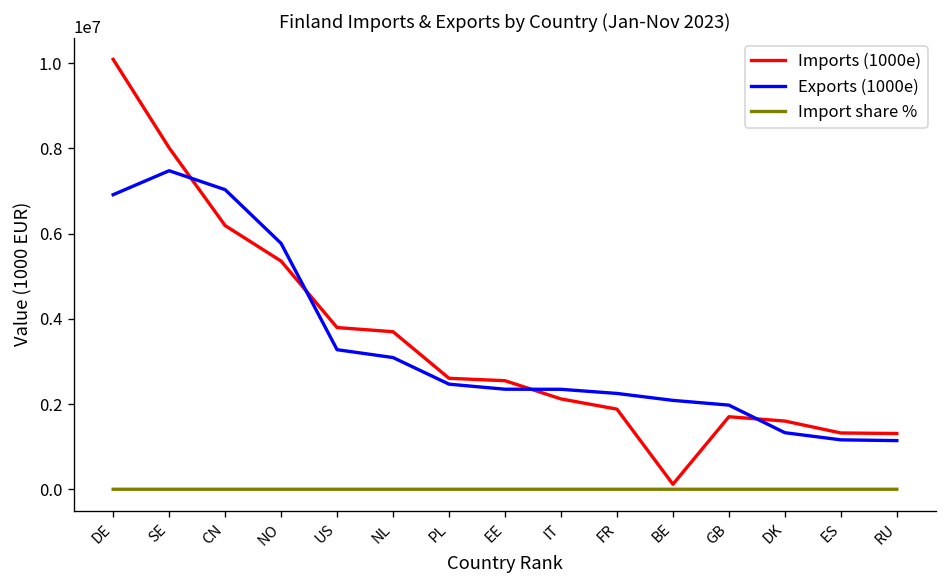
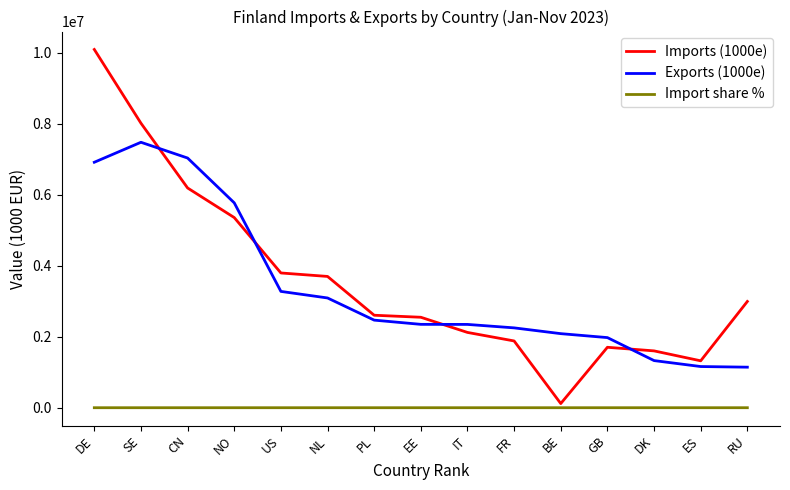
Imports (1000e), RU: 1300000 -> 3000000
